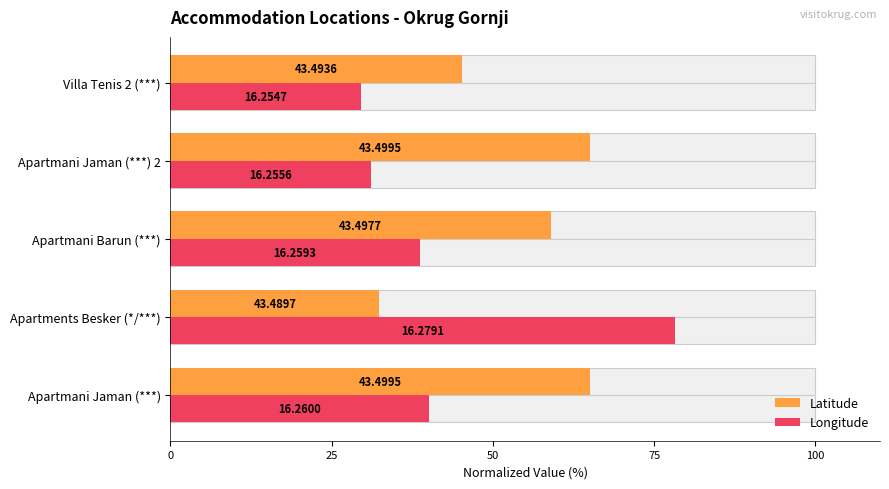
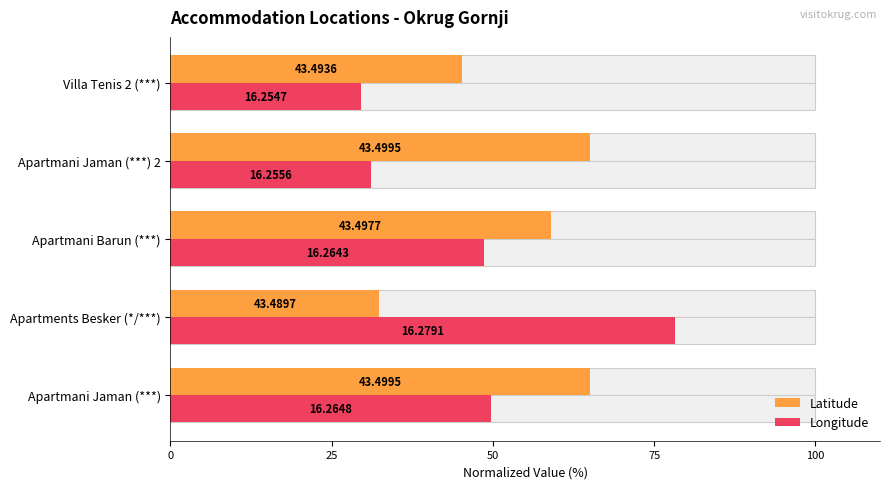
Longitude, Apartmani Barun (***): 16.2593 -> 16.2643
Longitude, Apartmani Jaman (***): 16.2600 -> 16.2648
